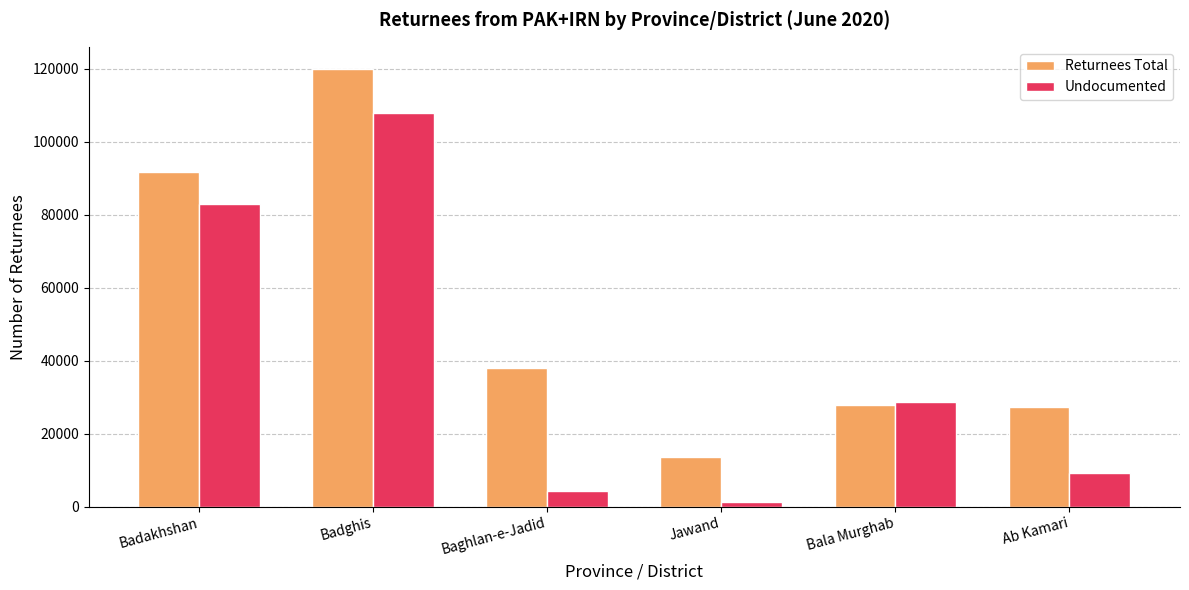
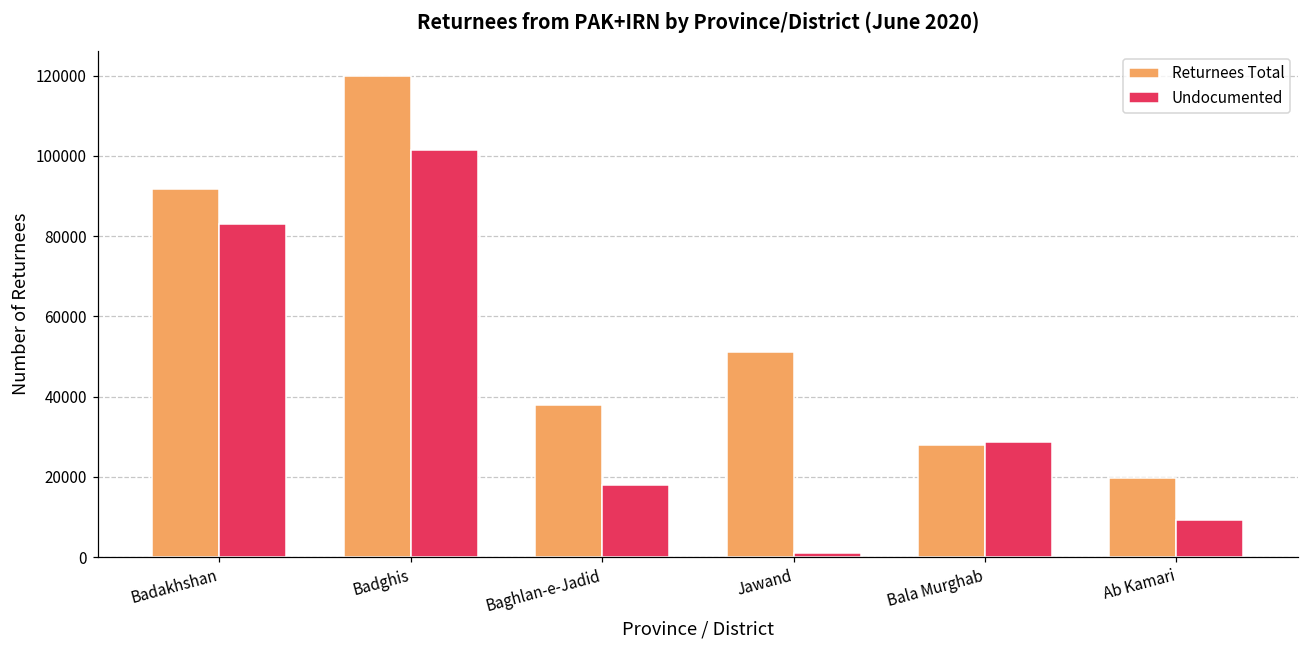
Undocumented, Badghis: 108000 -> 102000
Undocumented, Baghlan-e-Jadid: 4000 -> 18000
Returnees Total, Jawand: 14000 -> 51000
Returnees Total, Ab Kamari: 27000 -> 20000
